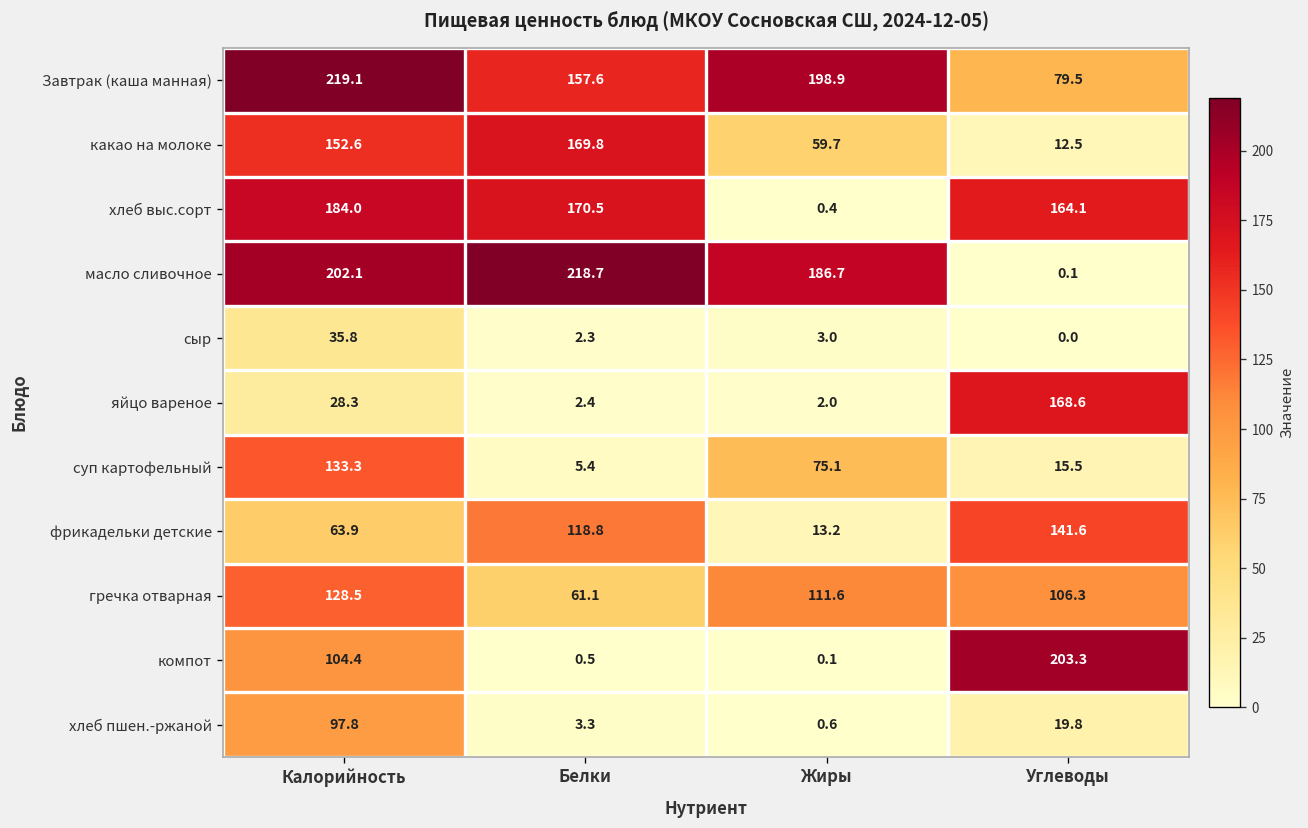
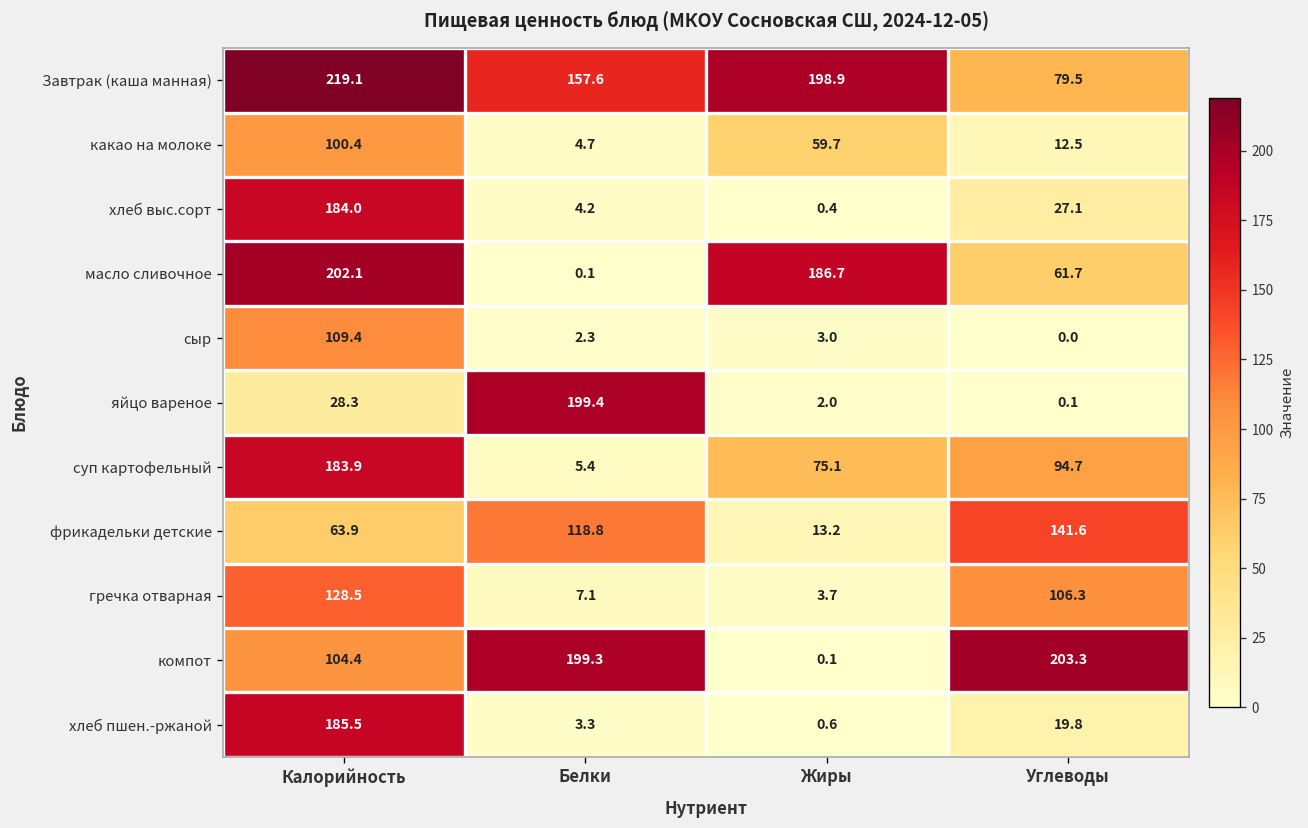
какао на молоке, Калорийность: 152.6 -> 100.4
какао на молоке, Белки: 169.8 -> 4.7
хлеб выс.сорт, Белки: 170.5 -> 4.2
хлеб выс.сорт, Углеводы: 164.1 -> 27.1
масло сливочное, Белки: 218.7 -> 0.1
масло сливочное, Углеводы: 0.1 -> 61.7
сыр, Калорийность: 35.8 -> 109.4
яйцо вареное, Белки: 2.4 -> 199.4
яйцо вареное, Углеводы: 168.6 -> 0.1
суп картофельный, Калорийность: 133.3 -> 183.9
суп картофельный, Углеводы: 15.5 -> 94.7
гречка отварная, Белки: 61.1 -> 7.1
гречка отварная, Жиры: 111.6 -> 3.7
компот, Белки: 0.5 -> 199.3
хлеб пшен.-ржаной, Калорийность: 97.8 -> 185.5
